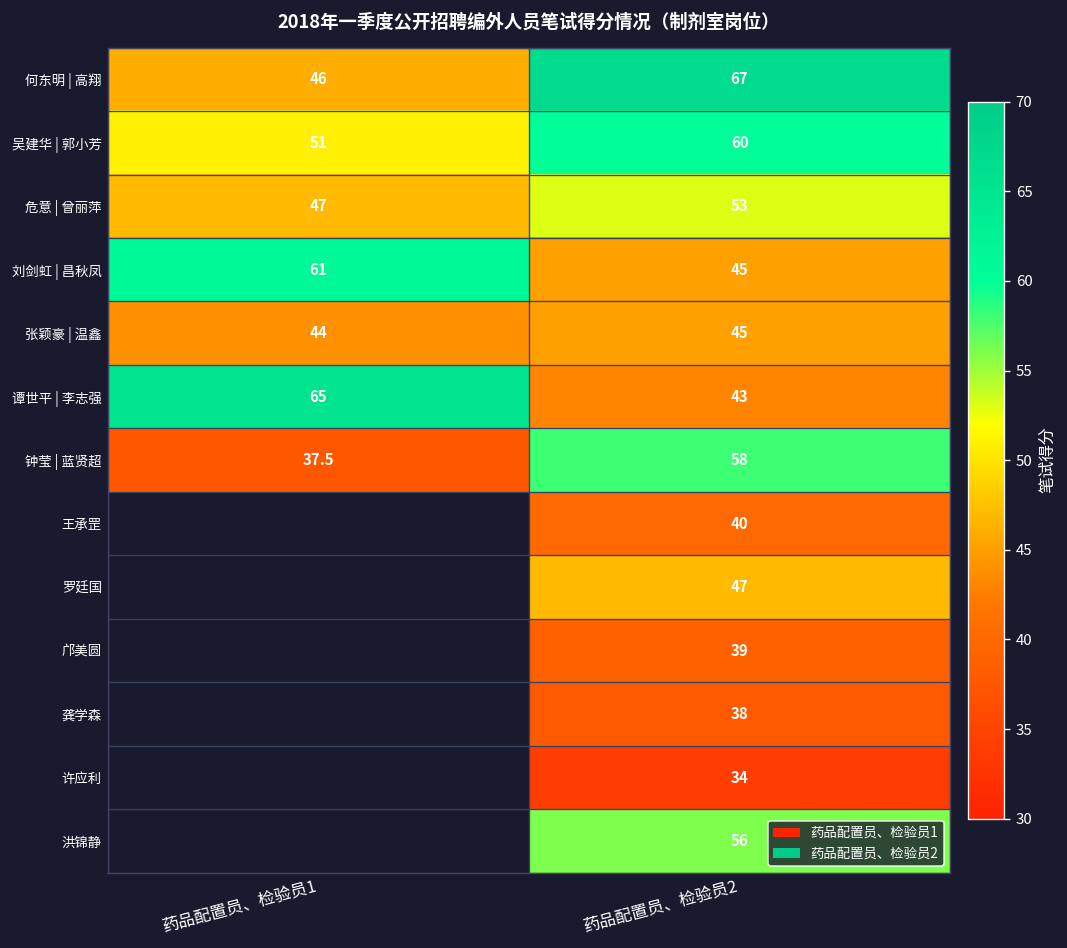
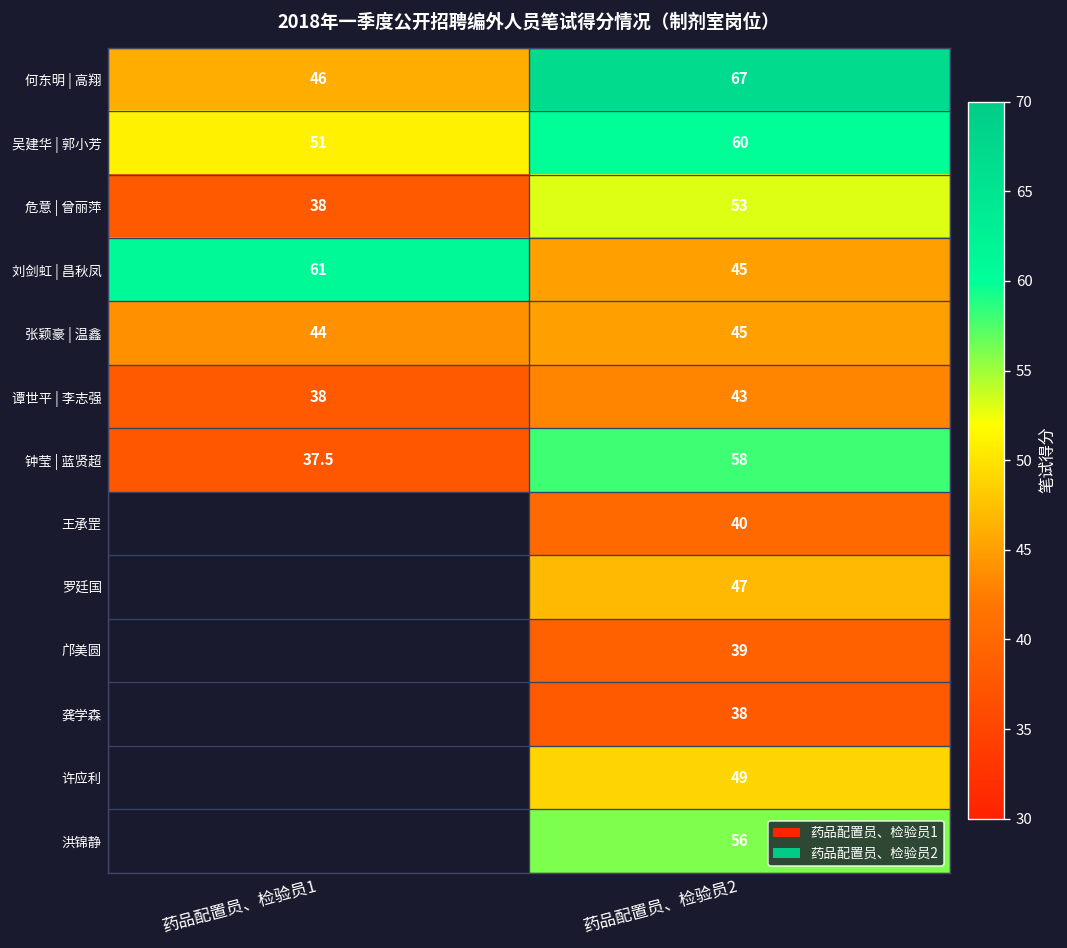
危意 | 曾丽萍, 药品配置员、检验员1: 47 -> 38
谭世平 | 李志强, 药品配置员、检验员1: 65 -> 38
许应利, 药品配置员、检验员2: 34 -> 49
